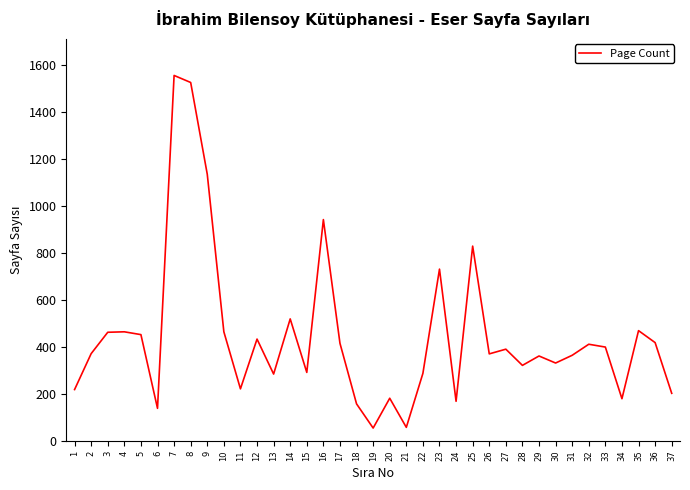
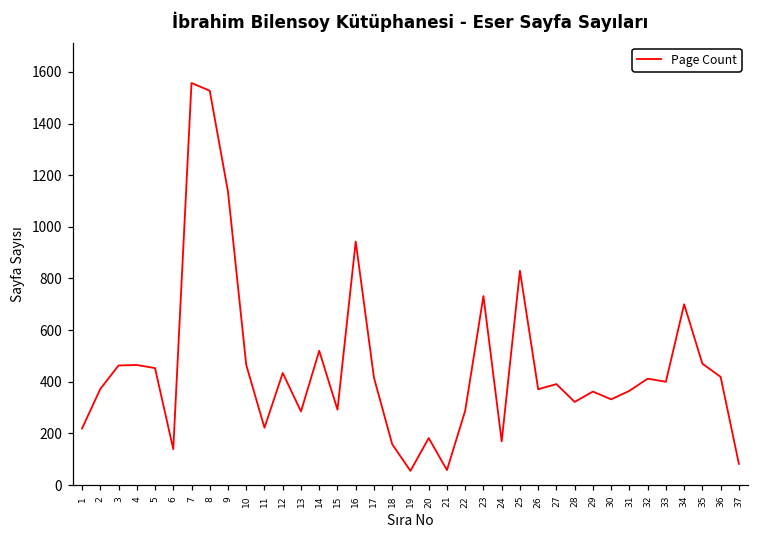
34: 180 -> 700
37: 200 -> 80
